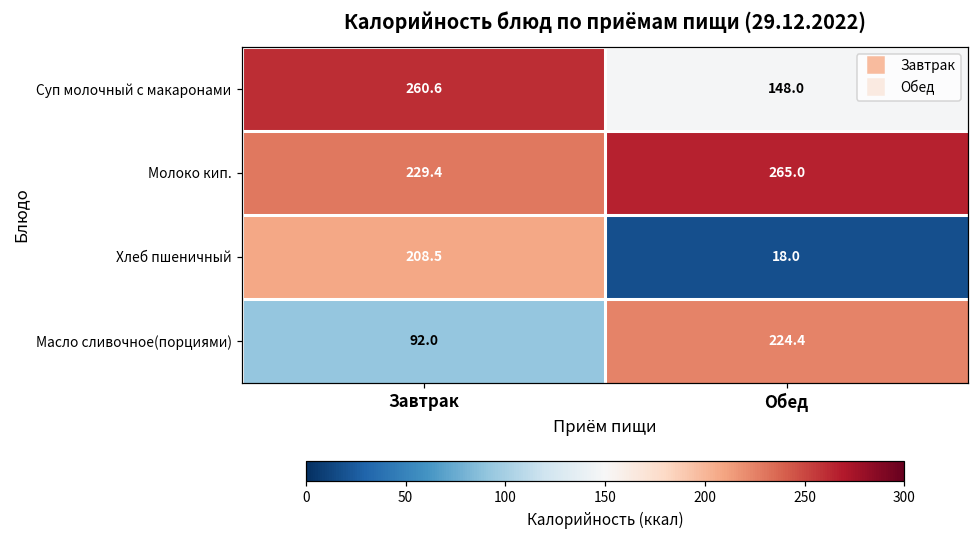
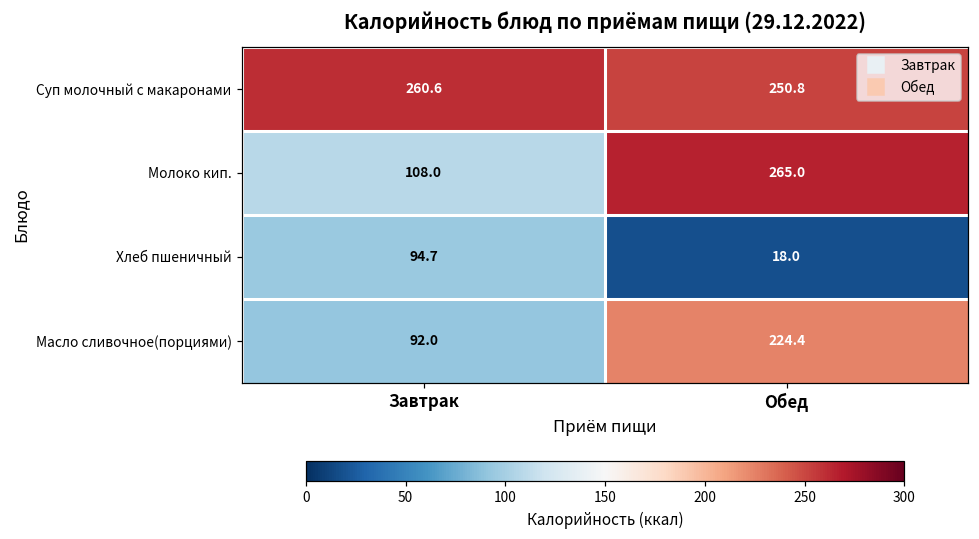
Суп молочный с макаронами, Обед: 148.0 -> 250.8
Молоко кип., Завтрак: 229.4 -> 108.0
Хлеб пшеничный, Завтрак: 208.5 -> 94.7
